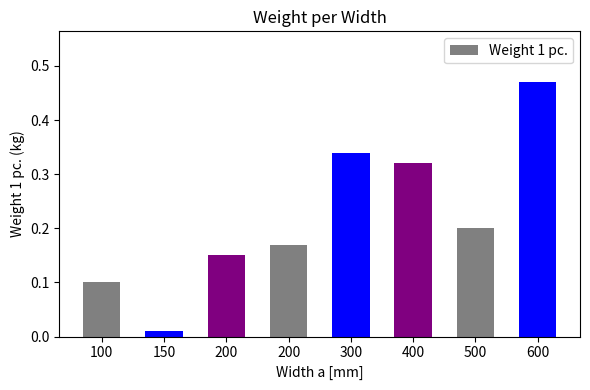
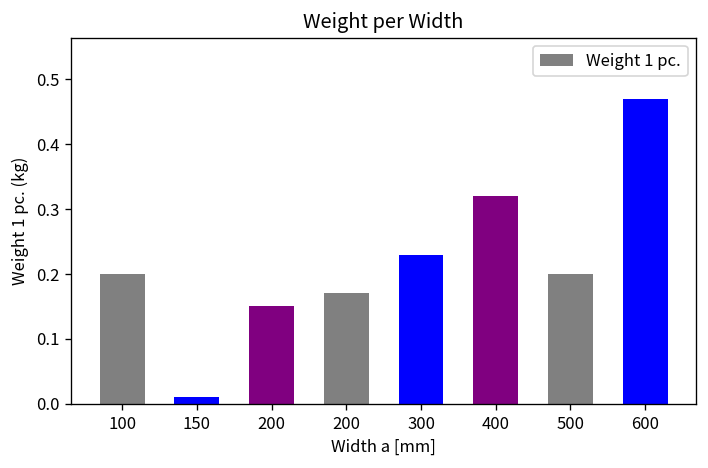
100: 0.1 -> 0.2
300: 0.34 -> 0.23
